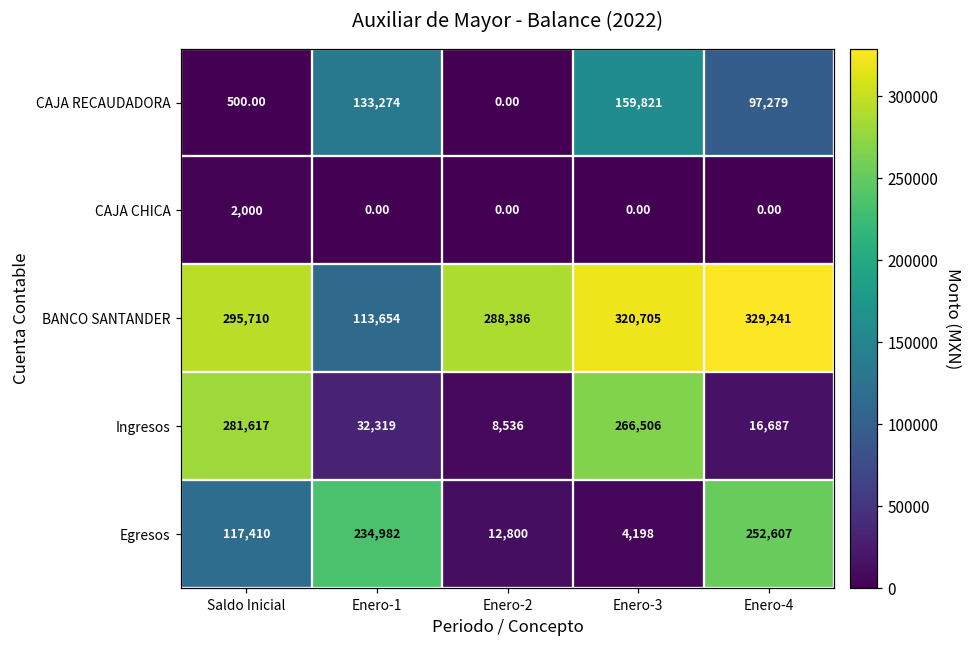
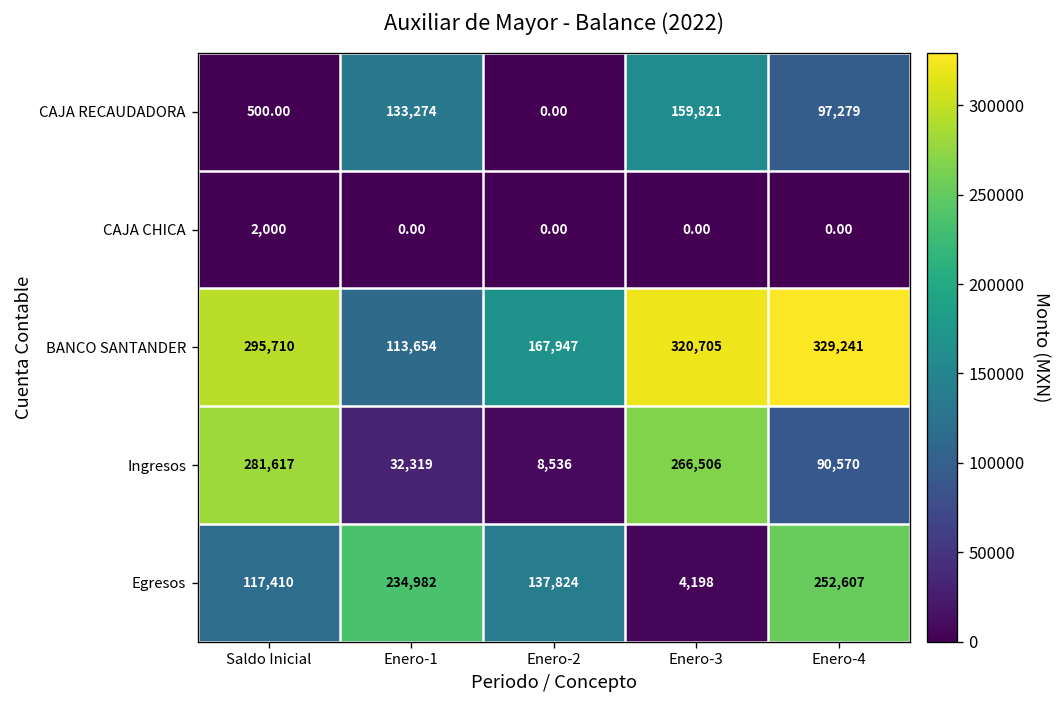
BANCO SANTANDER, Enero-2: 288,386 -> 167,947
Ingresos, Enero-4: 16,687 -> 90,570
Egresos, Enero-2: 12,800 -> 137,824
